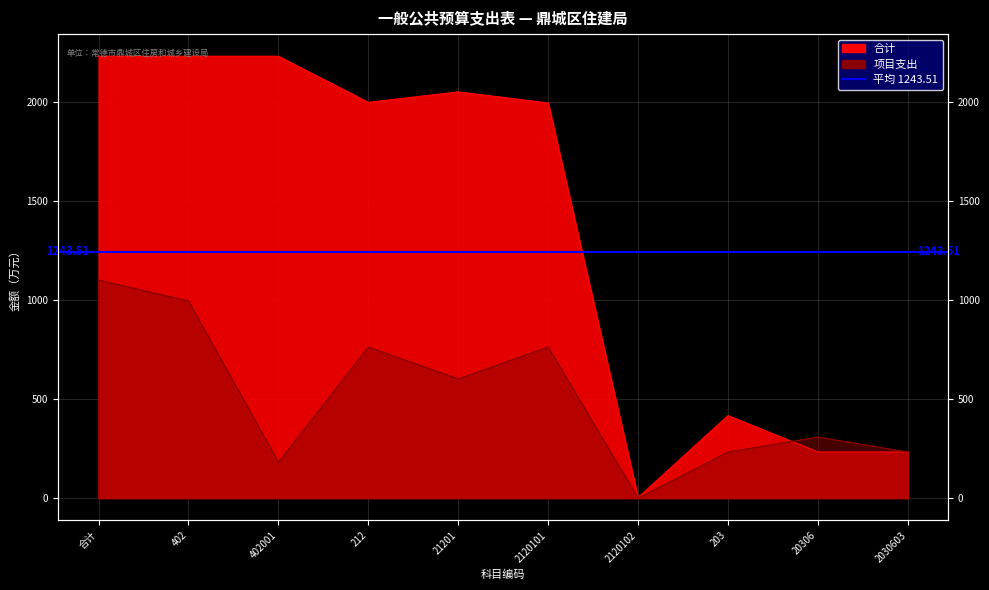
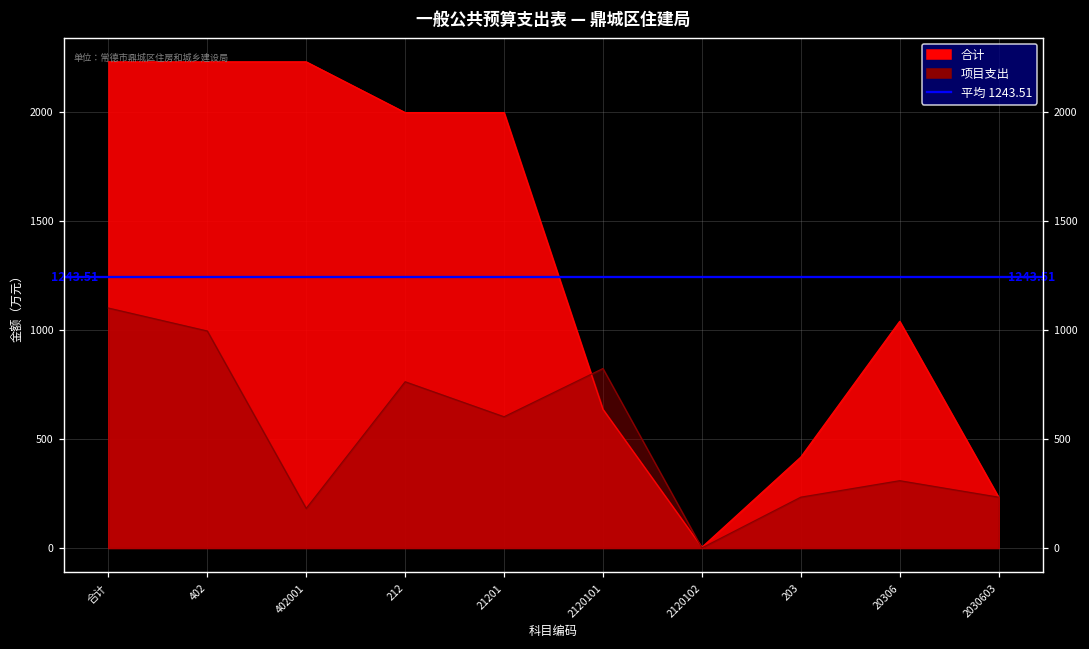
合计, 21201: 2050 -> 2000
合计, 2120101: 2000 -> 640
项目支出, 2120101: 760 -> 820
合计, 20306: 230 -> 1040
